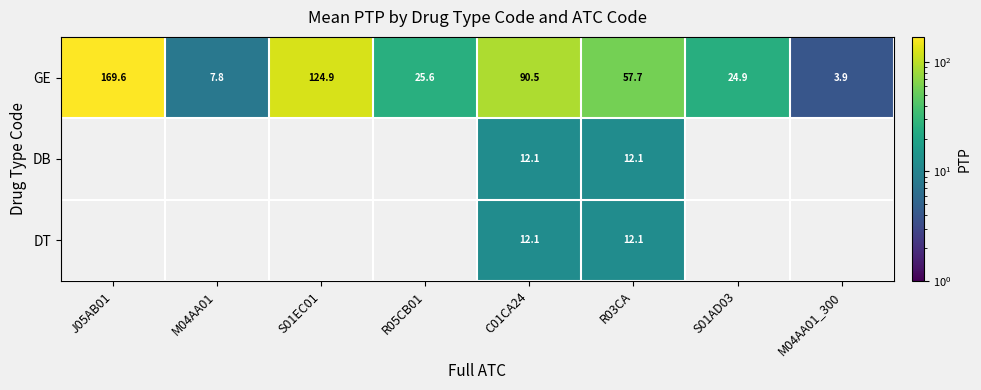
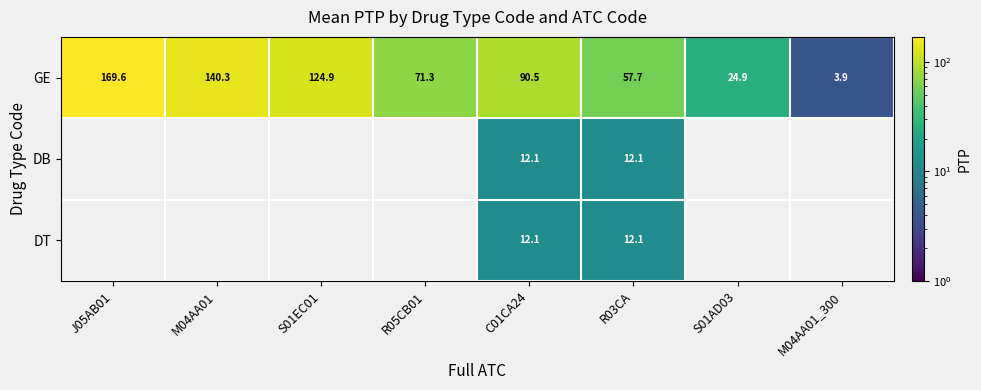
GE, M04AA01: 7.8 -> 140.3
GE, R05CB01: 25.6 -> 71.3
